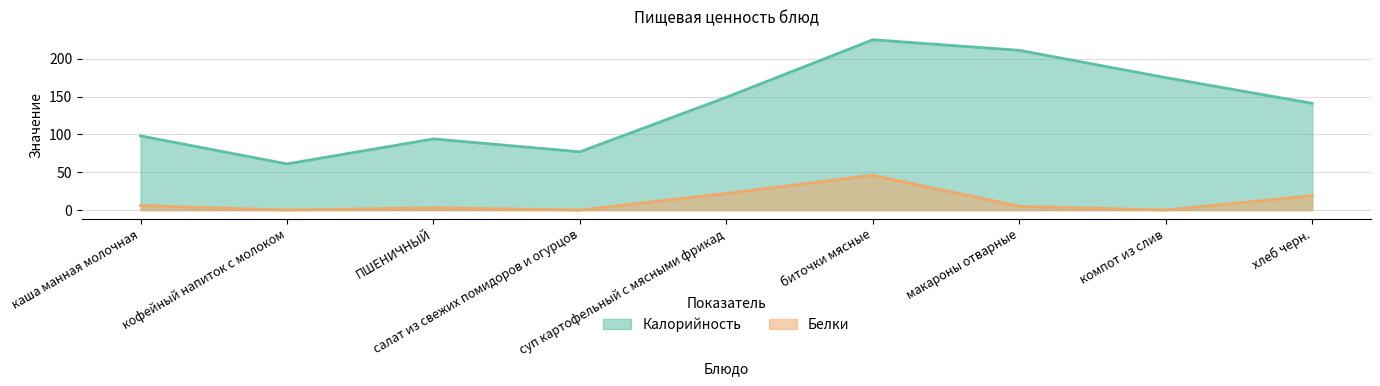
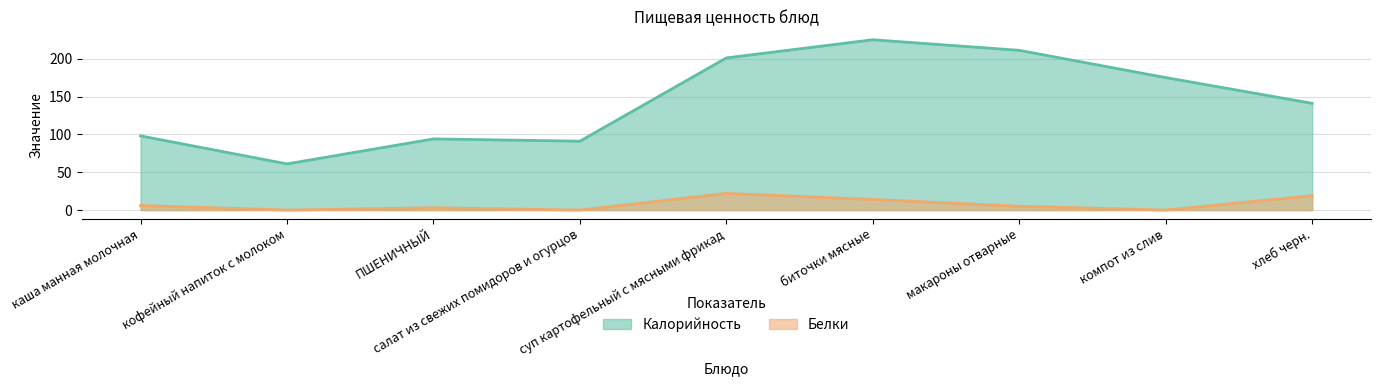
Калорийность, салат из свежих помидоров и огурцов: 80 -> 90
Калорийность, суп картофельный с мясными фрикад: 150 -> 200
Белки, биточки мясные: 50 -> 10
